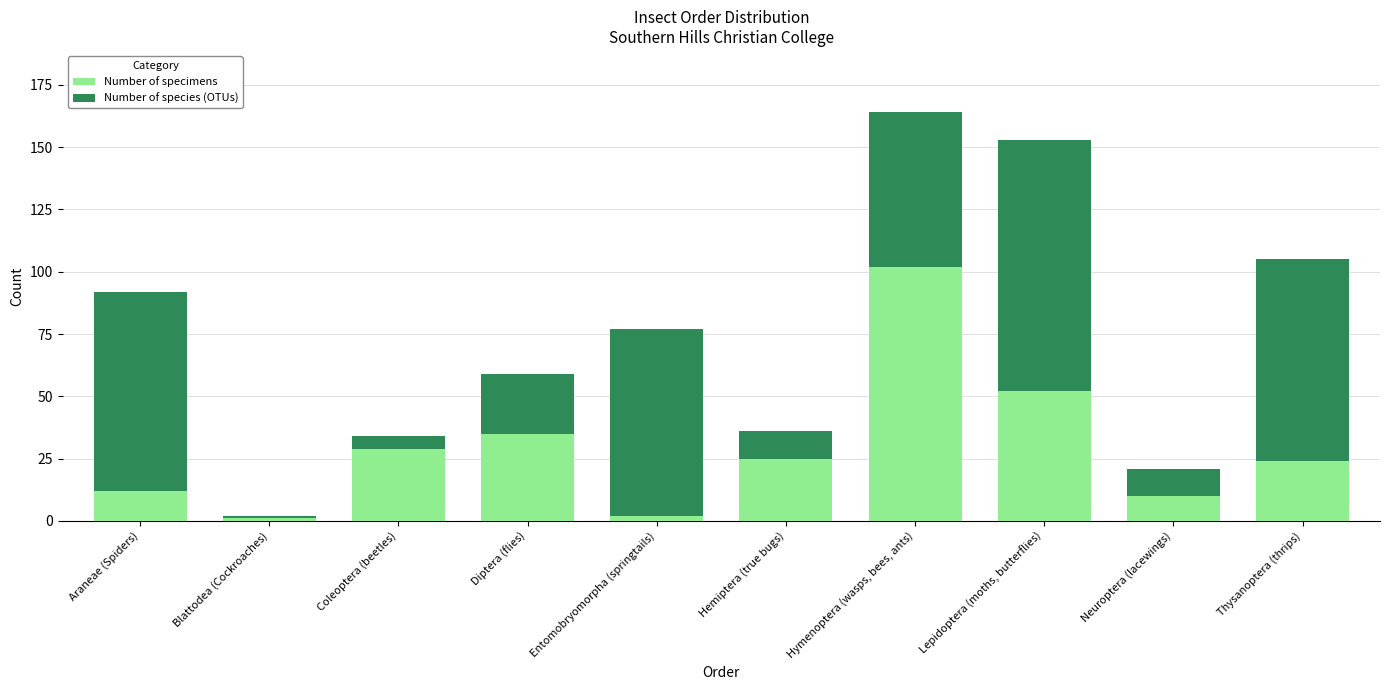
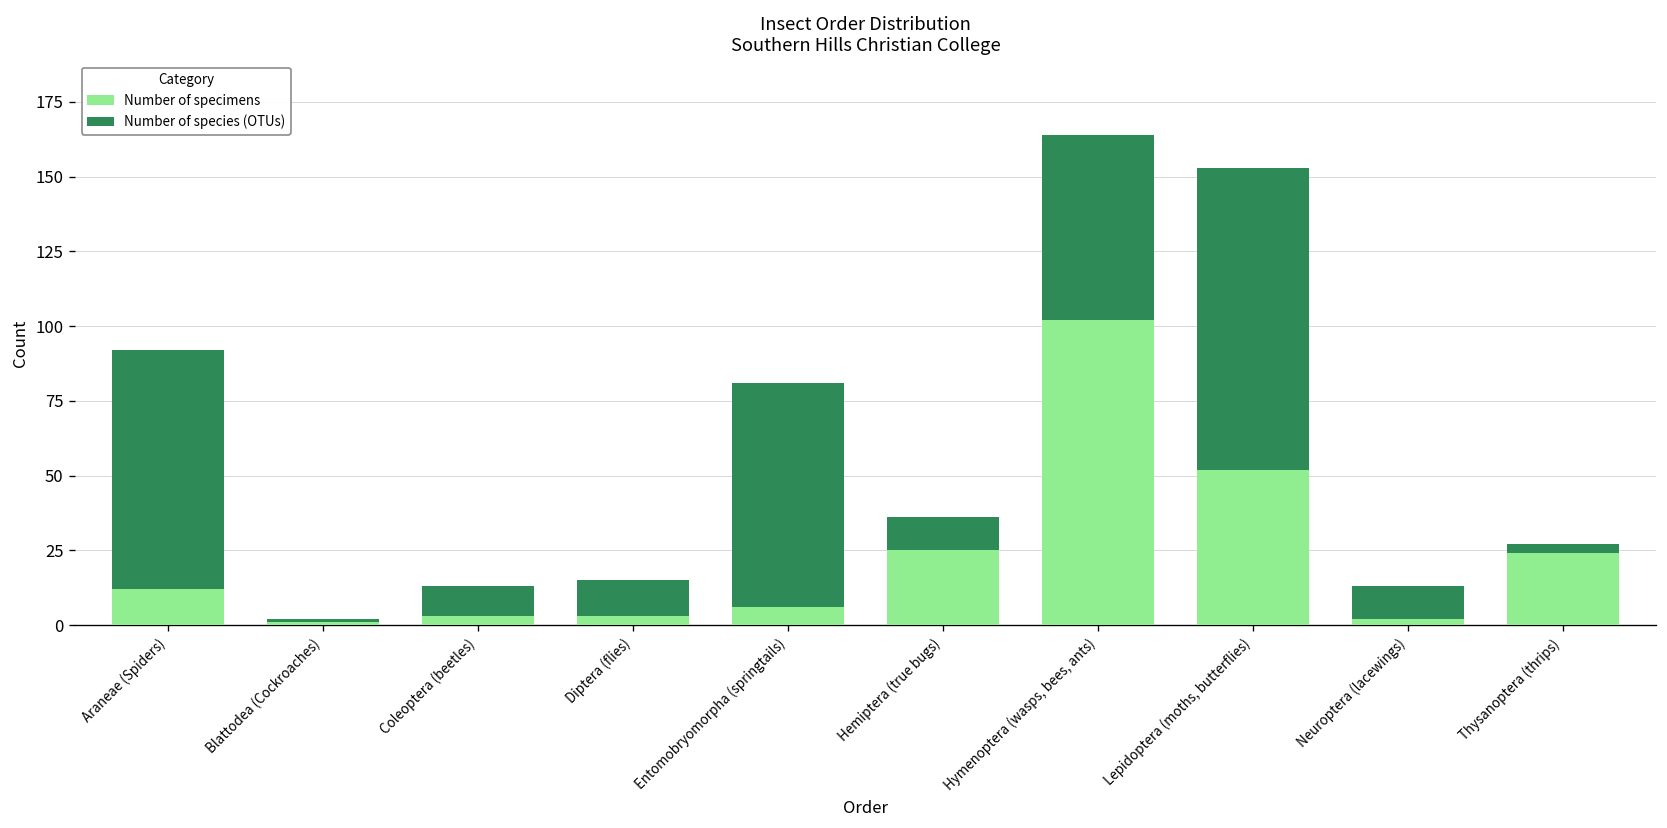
Number of specimens, Coleoptera (beetles): 29 -> 3
Number of species (OTUs), Coleoptera (beetles): 5 -> 10
Number of specimens, Diptera (flies): 35 -> 3
Number of species (OTUs), Diptera (flies): 24 -> 12
Number of specimens, Entomobryomorpha (springtails): 2 -> 6
Number of specimens, Neuroptera (lacewings): 10 -> 2
Number of species (OTUs), Thysanoptera (thrips): 81 -> 3
